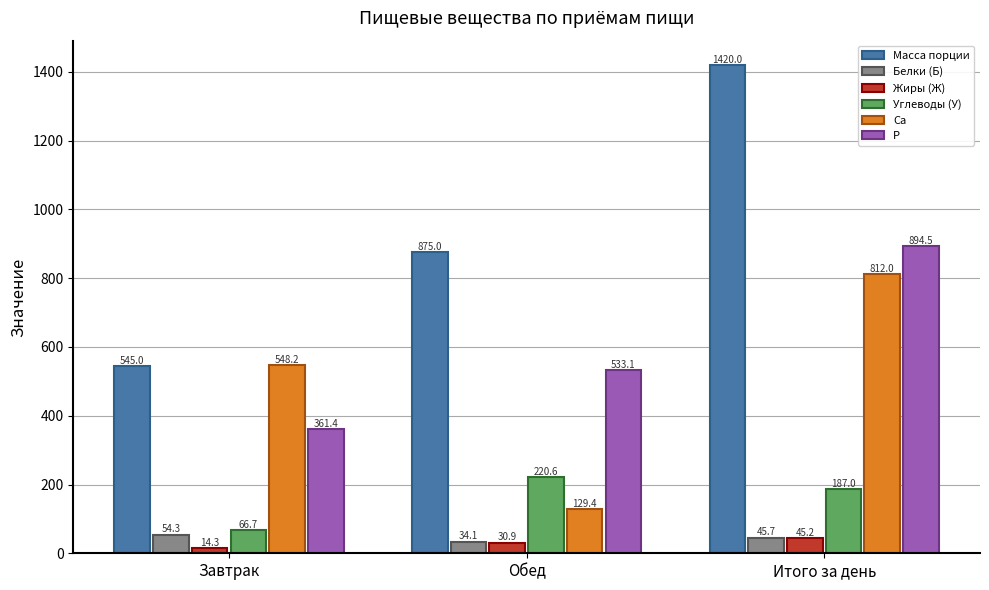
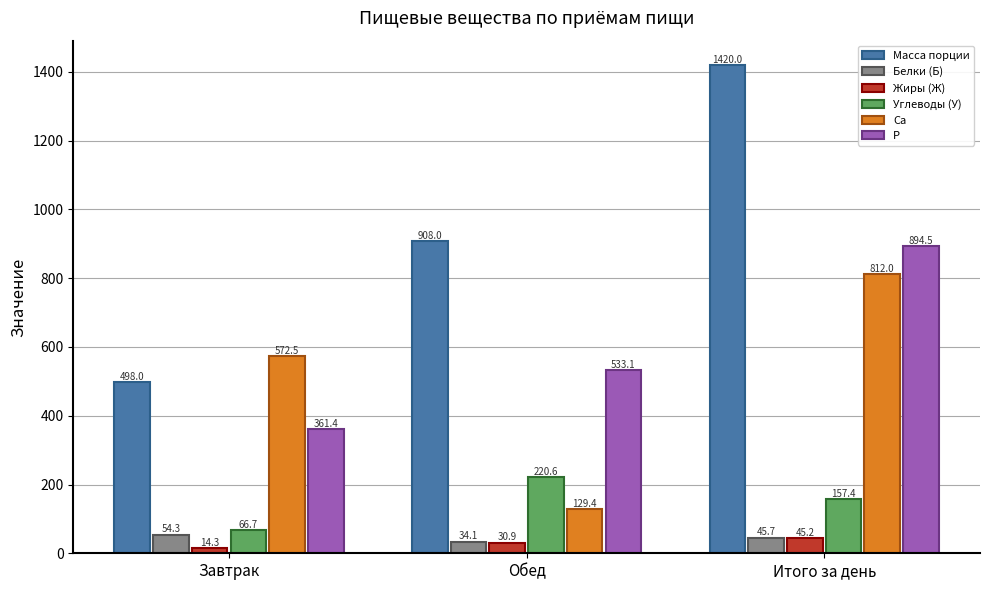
Масса порции, Завтрак: 545.0 -> 498.0
Са, Завтрак: 548.2 -> 572.5
Масса порции, Обед: 875.0 -> 908.0
Углеводы (У), Итого за день: 187.0 -> 157.4
